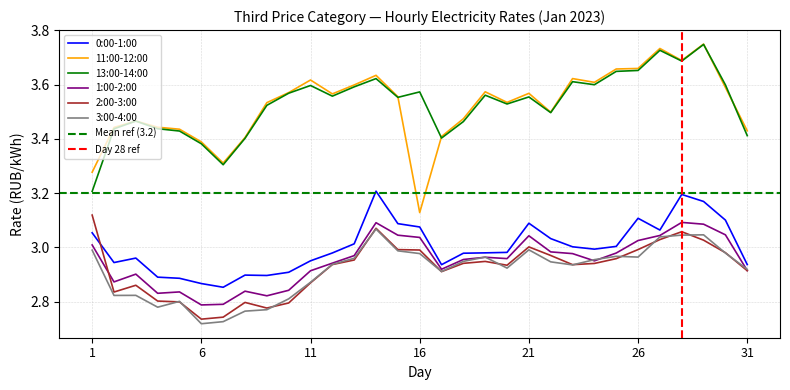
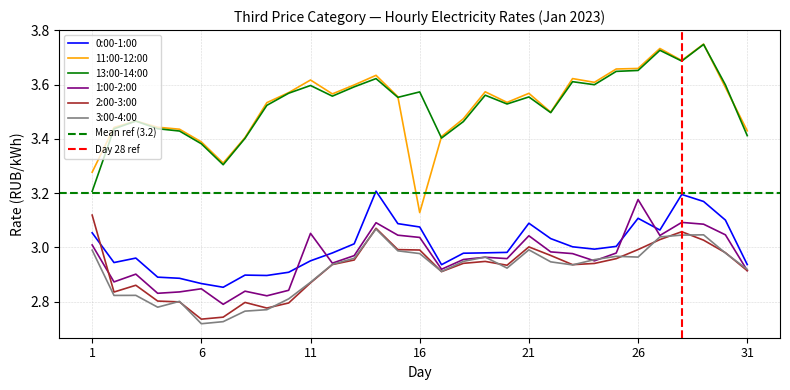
1:00-2:00, 6: 2.79 -> 2.85
1:00-2:00, 11: 2.91 -> 3.05
1:00-2:00, 26: 3.02 -> 3.18
